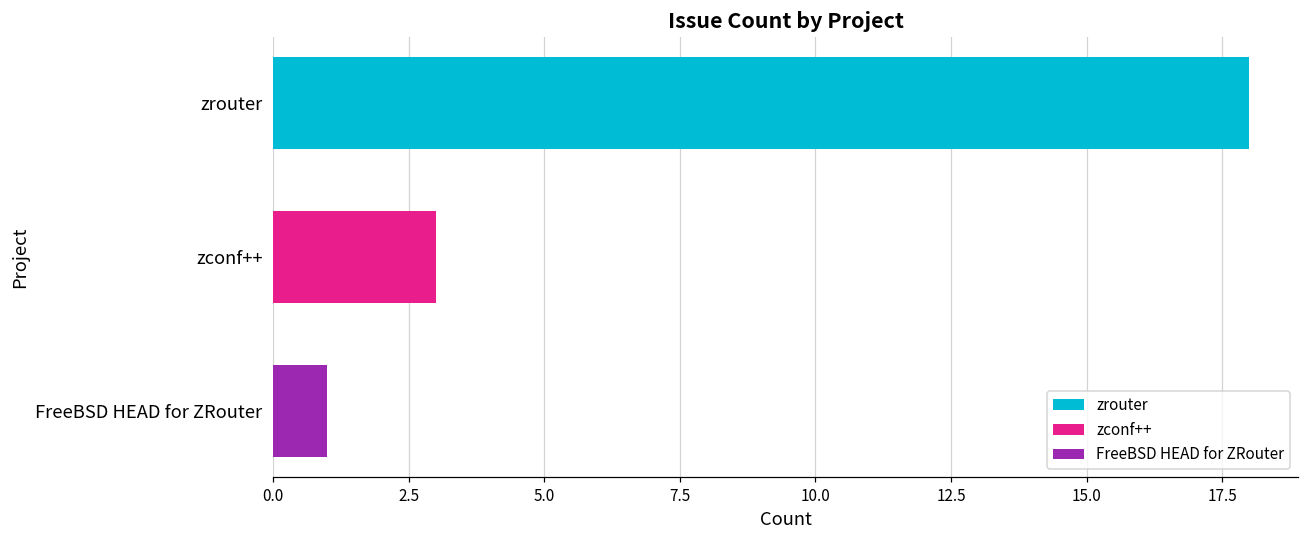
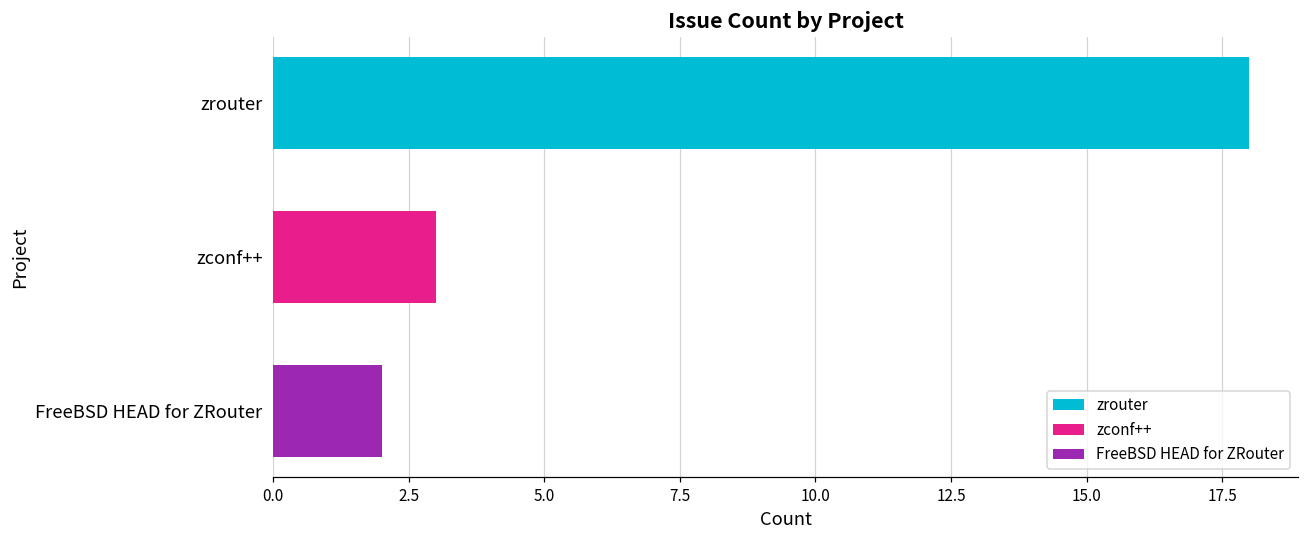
FreeBSD HEAD for ZRouter: 1 -> 2
